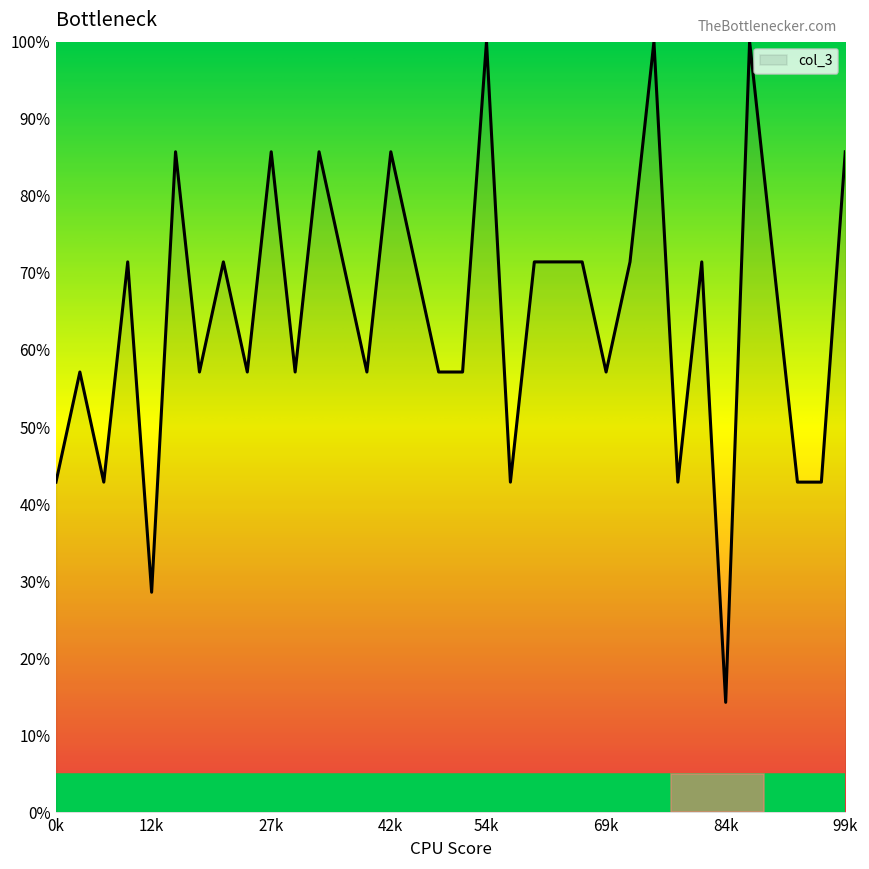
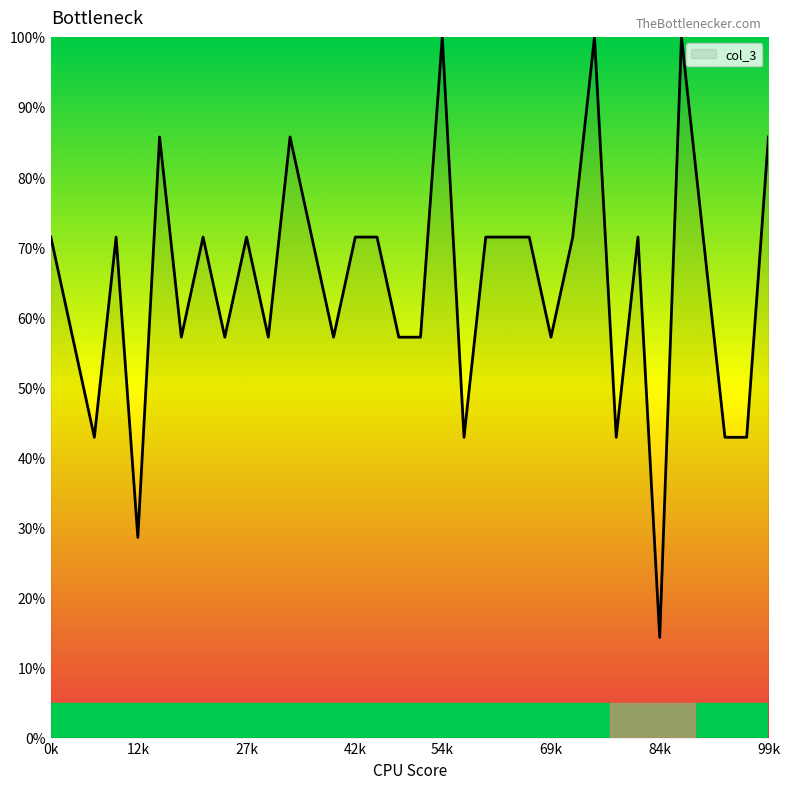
0k: 43% -> 71%
27k: 86% -> 71%
42k: 86% -> 71%
